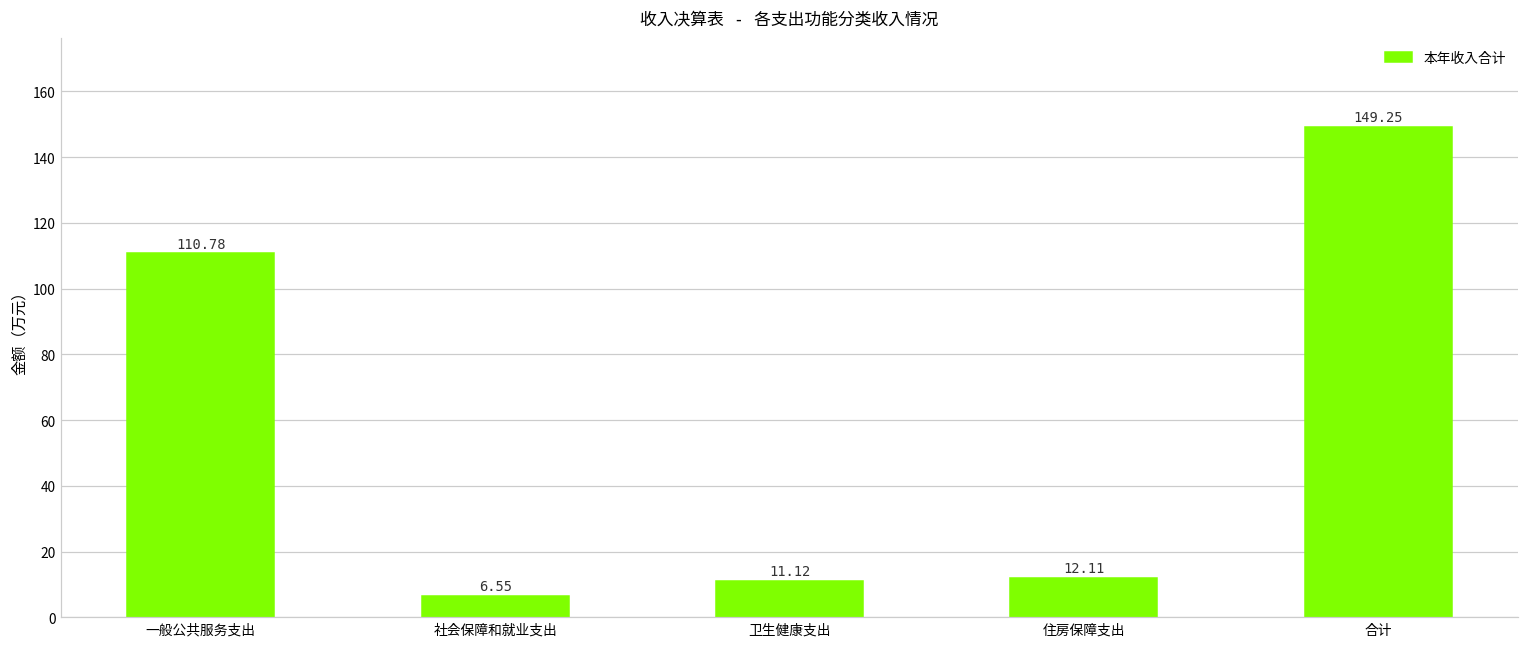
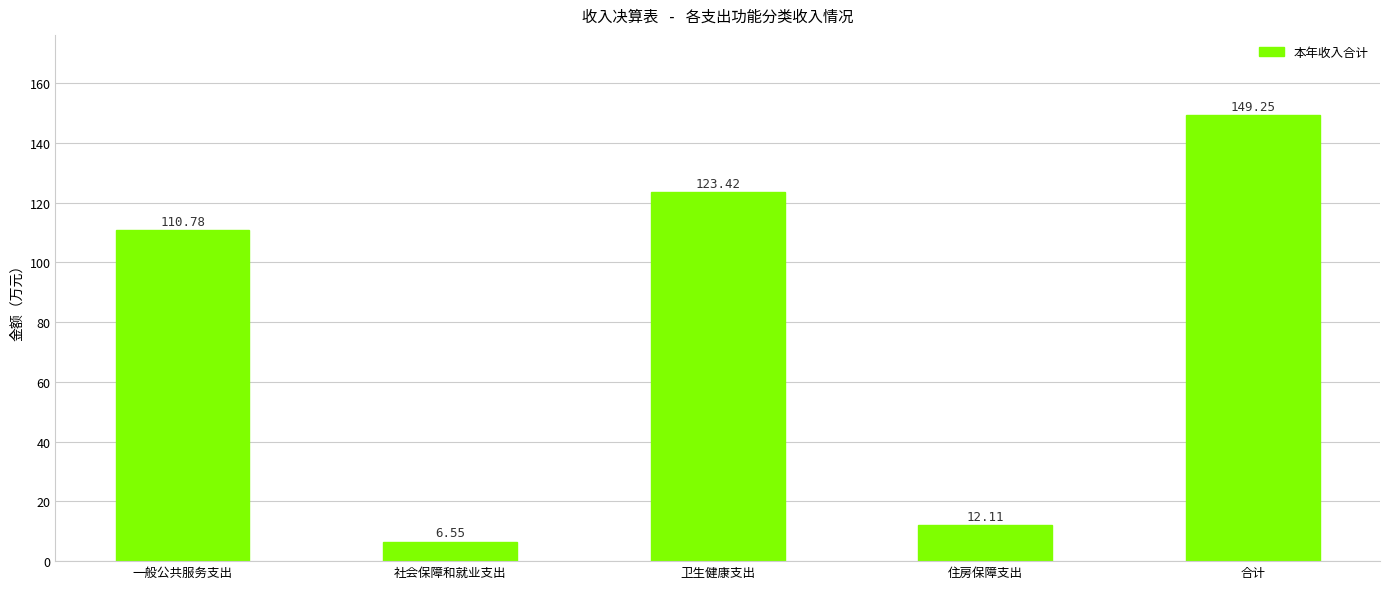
卫生健康支出: 11.12 -> 123.42
